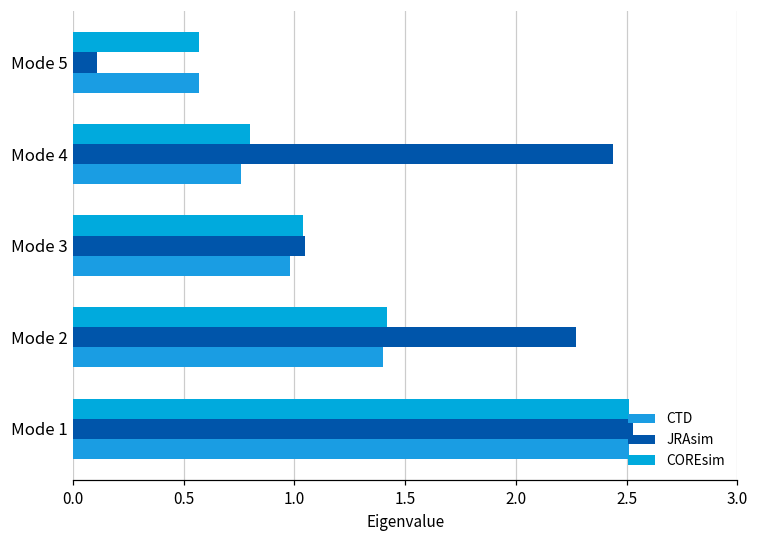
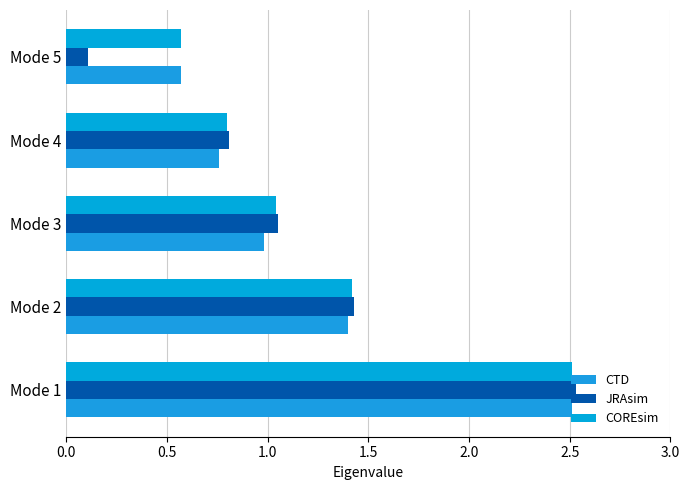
JRAsim, Mode 4: 2.44 -> 0.81
JRAsim, Mode 2: 2.27 -> 1.43
